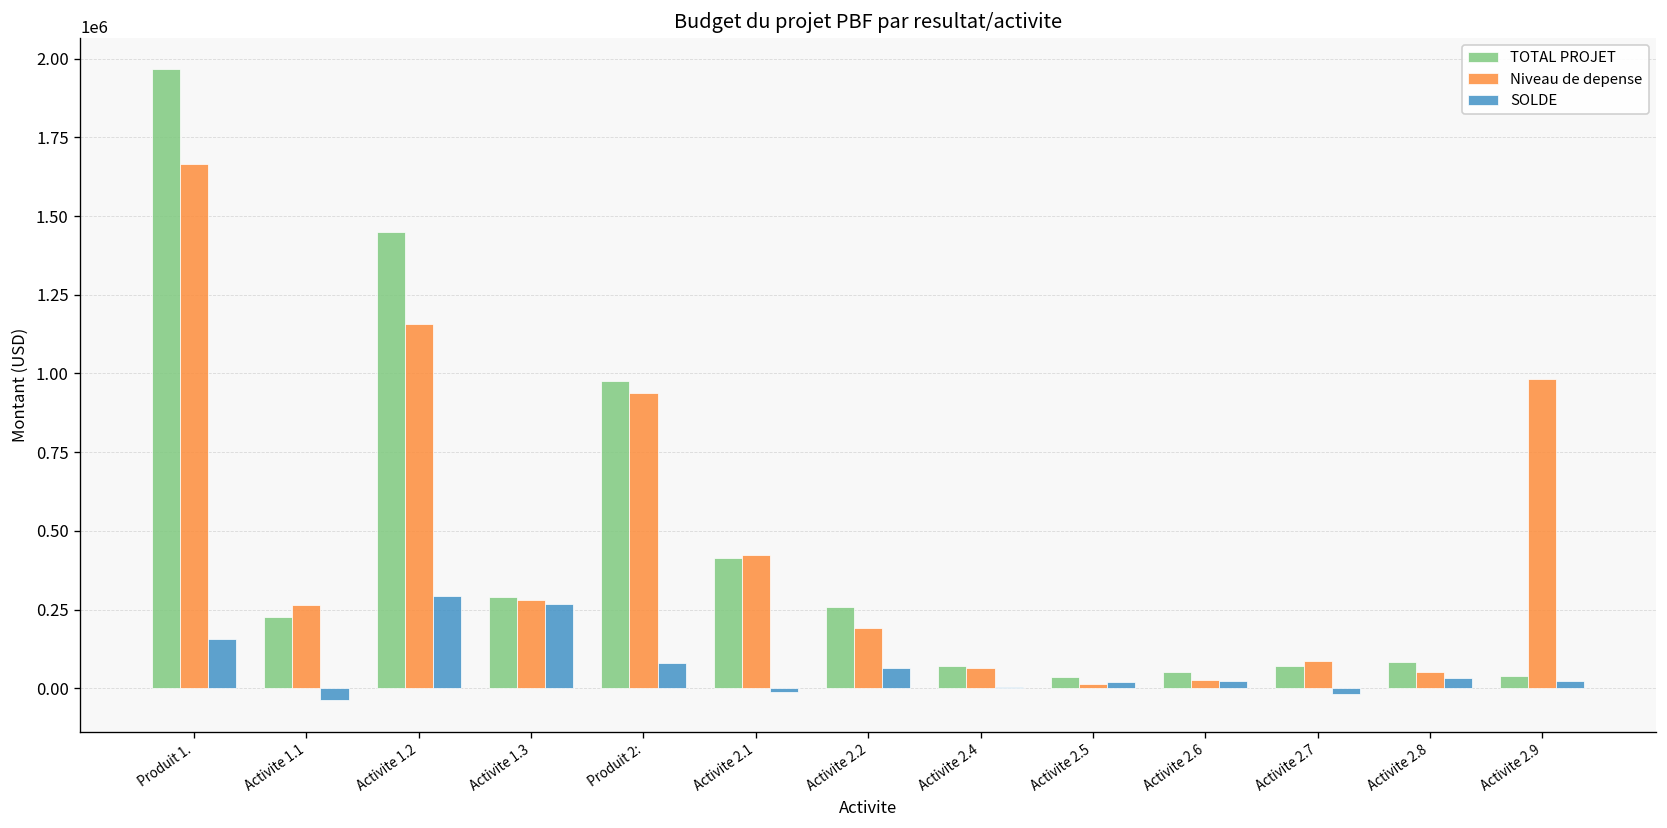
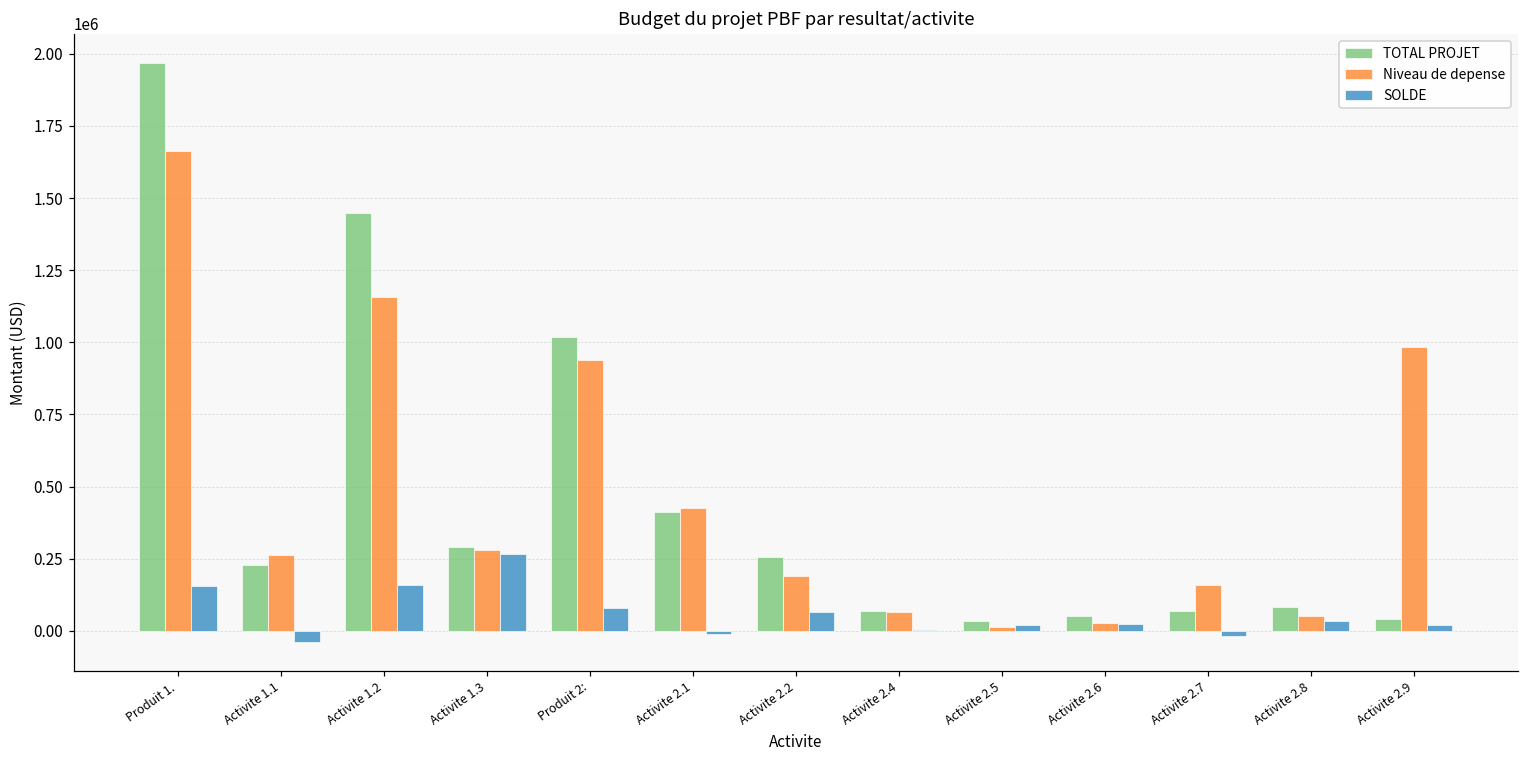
SOLDE, Activite 1.2: 290000 -> 160000
TOTAL PROJET, Produit 2:: 980000 -> 1020000
Niveau de depense, Activite 2.7: 90000 -> 160000
